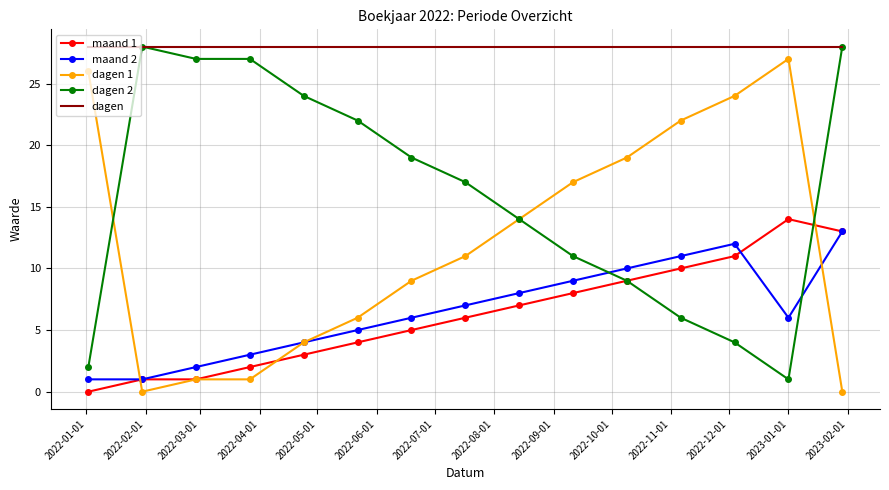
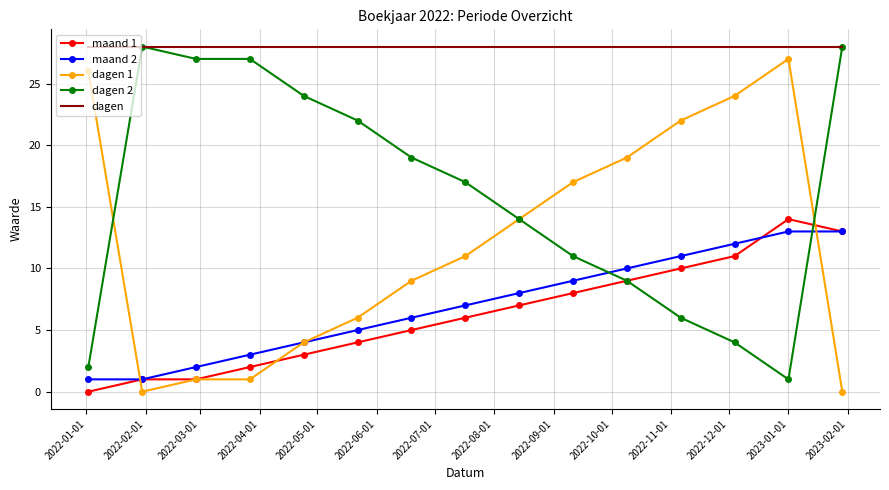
maand 2, 2023-01-01: 6 -> 13
